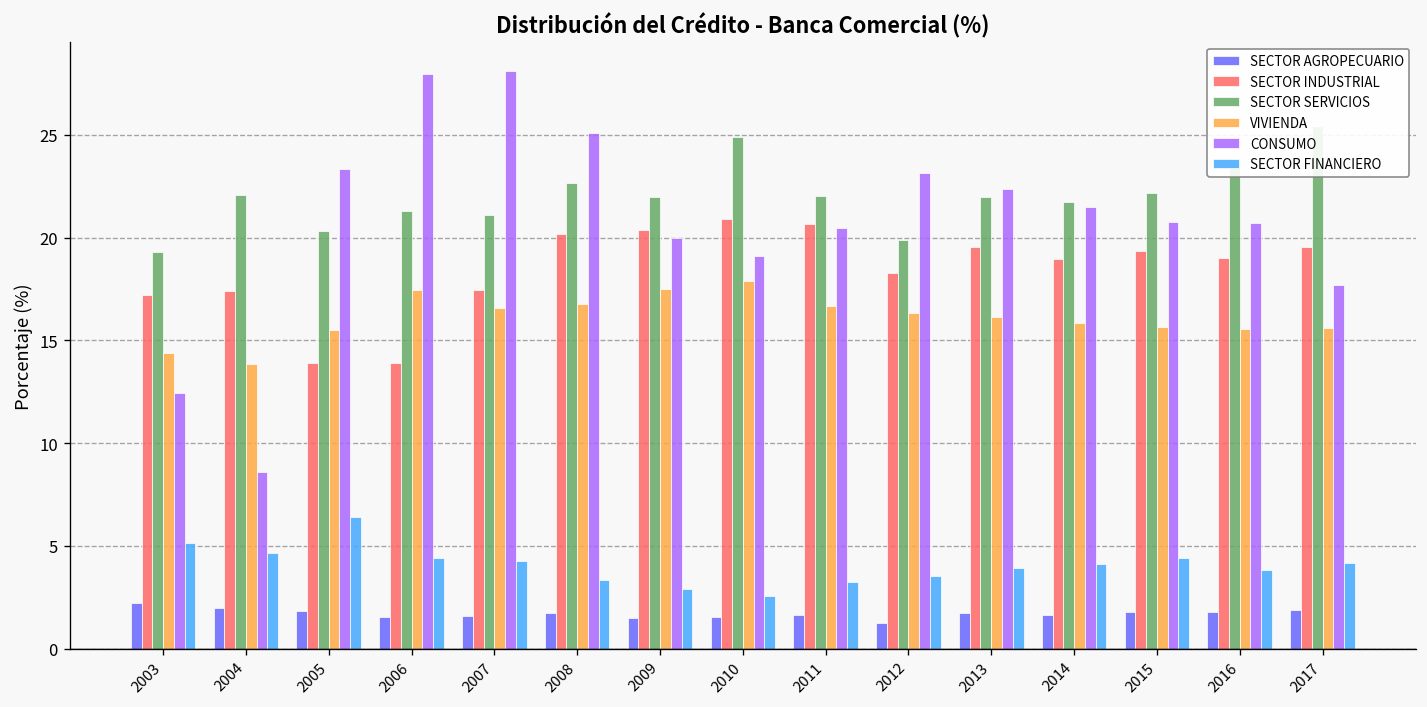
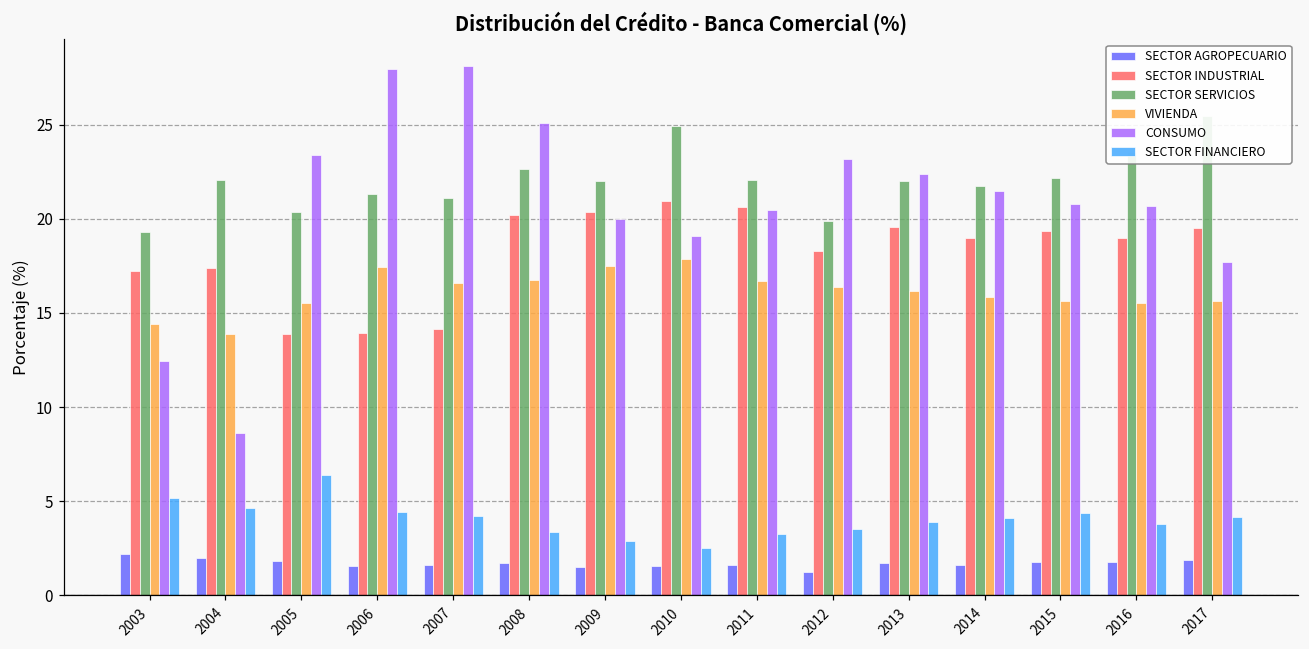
SECTOR INDUSTRIAL, 2007: 17.5 -> 14.1
